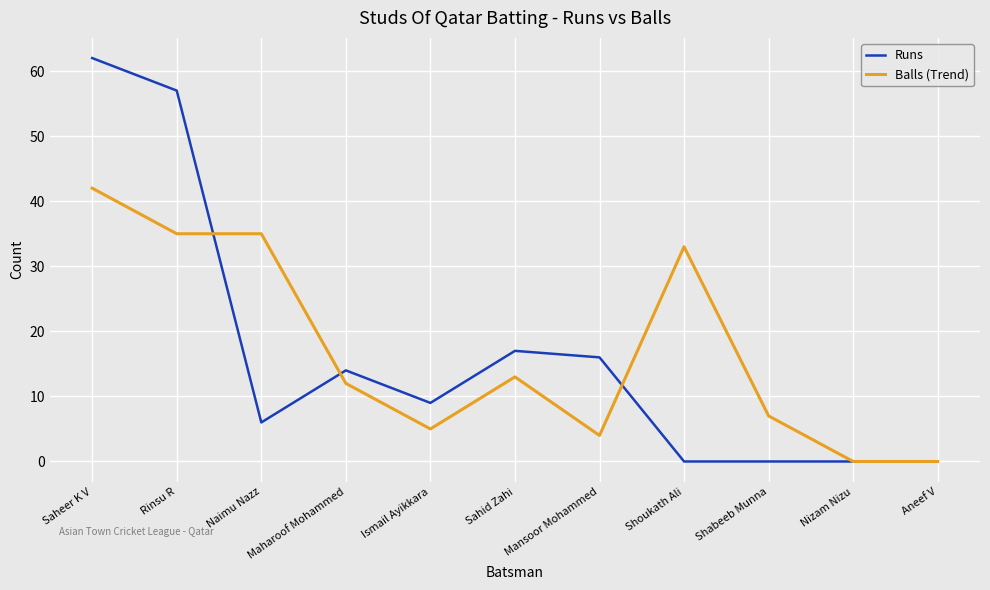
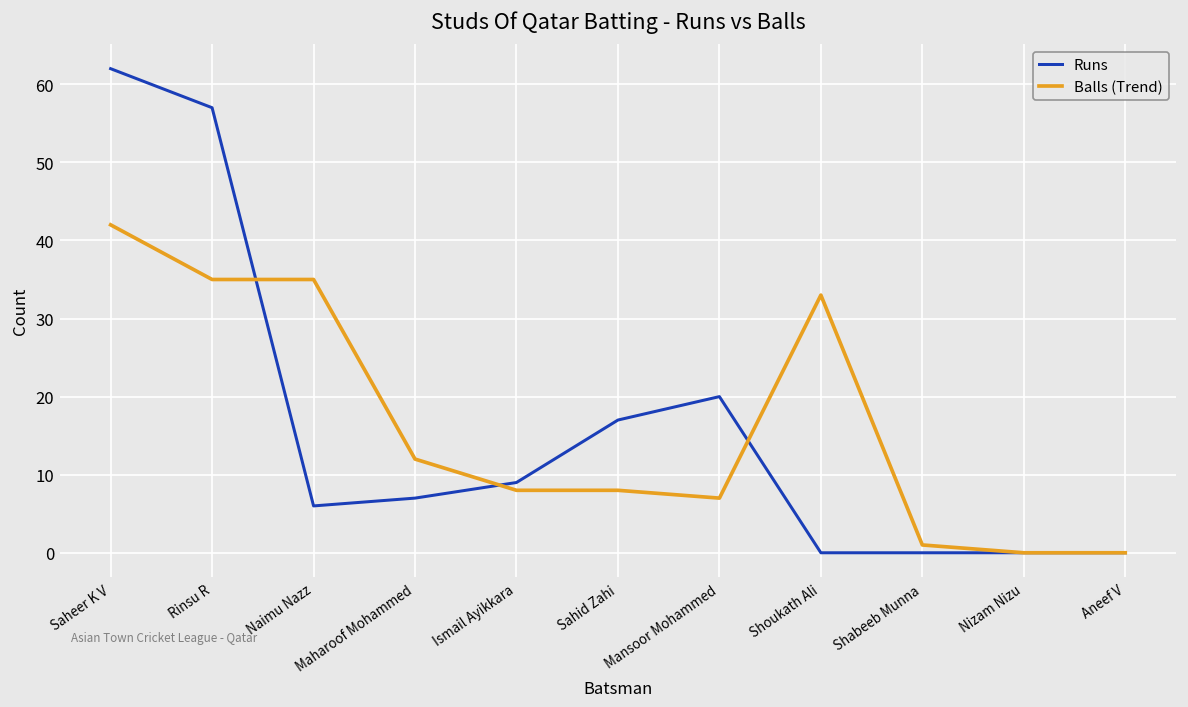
Runs, Maharoof Mohammed: 14 -> 7
Balls (Trend), Ismail Ayikkara: 5 -> 8
Balls (Trend), Sahid Zahi: 13 -> 8
Runs, Mansoor Mohammed: 16 -> 20
Balls (Trend), Mansoor Mohammed: 4 -> 7
Balls (Trend), Shabeeb Munna: 7 -> 1
